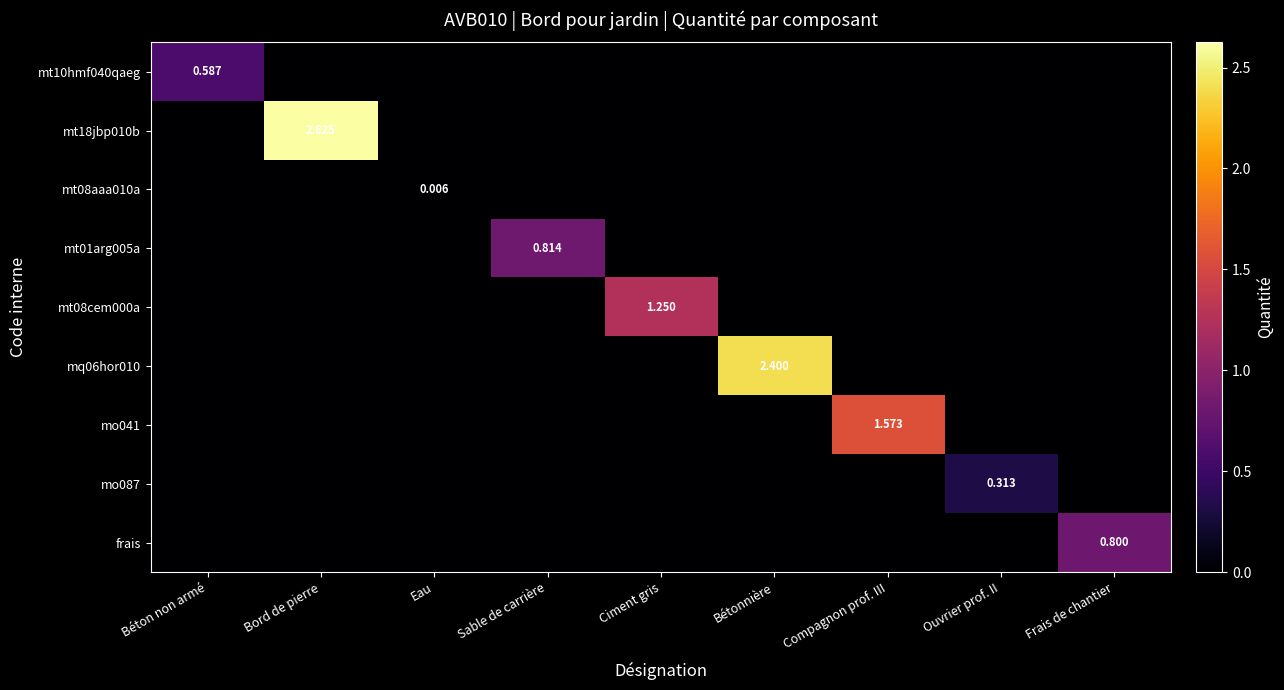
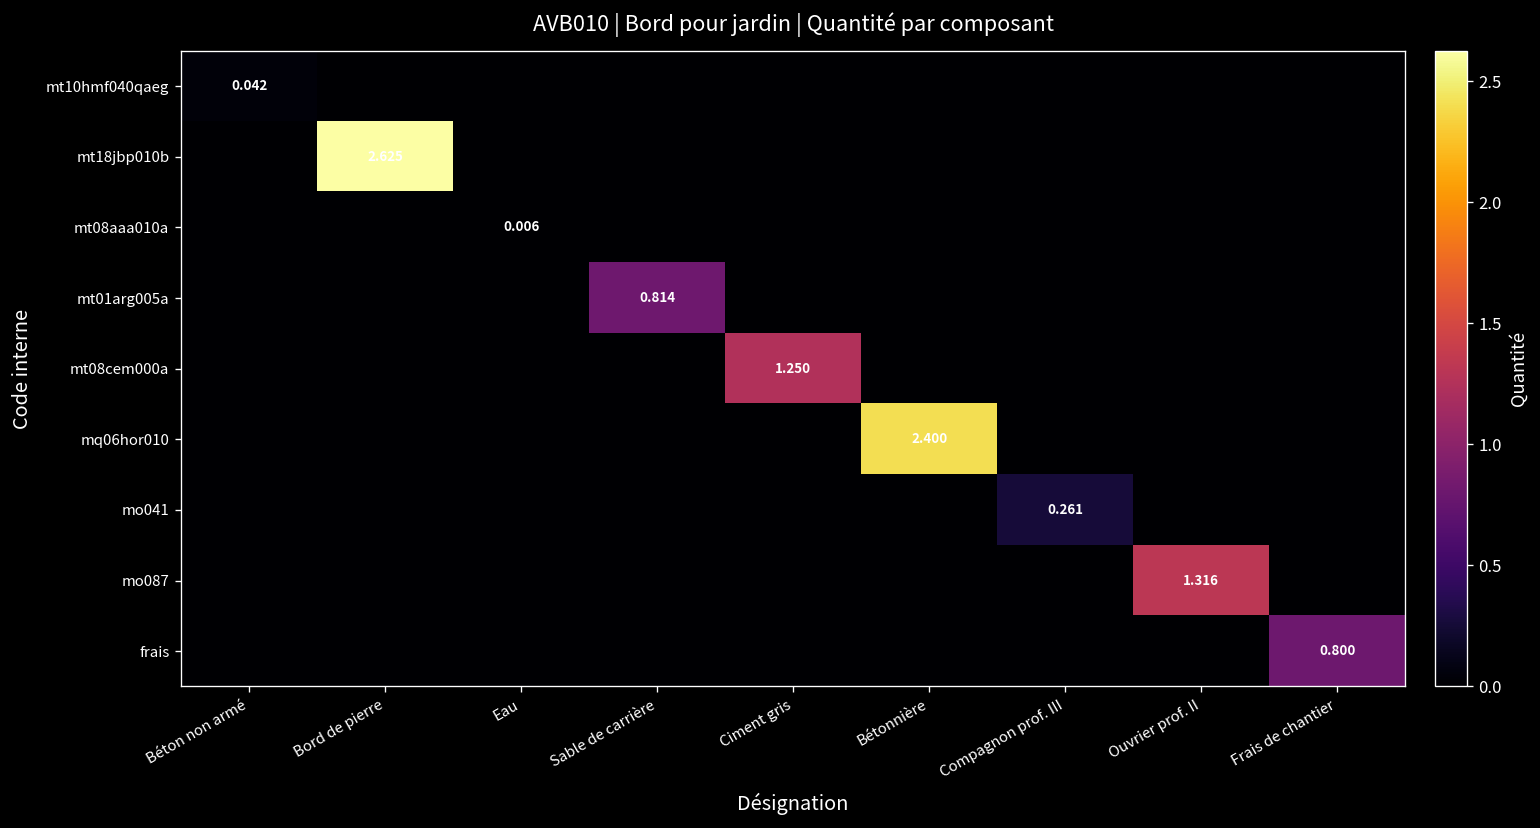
mt10hmf040qaeg, Béton non armé: 0.587 -> 0.042
mo041, Compagnon prof. III: 1.573 -> 0.261
mo087, Ouvrier prof. II: 0.313 -> 1.316
